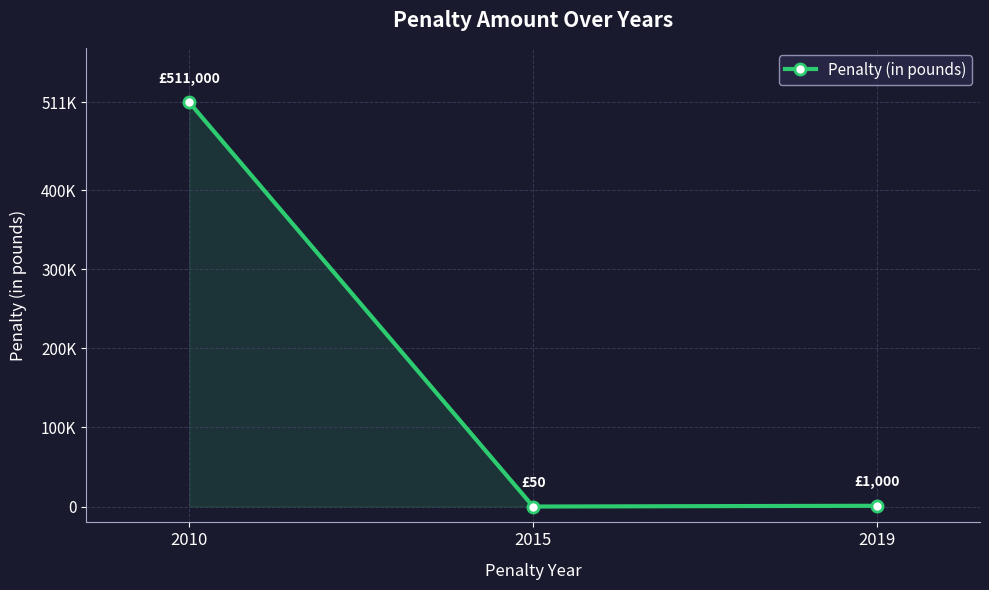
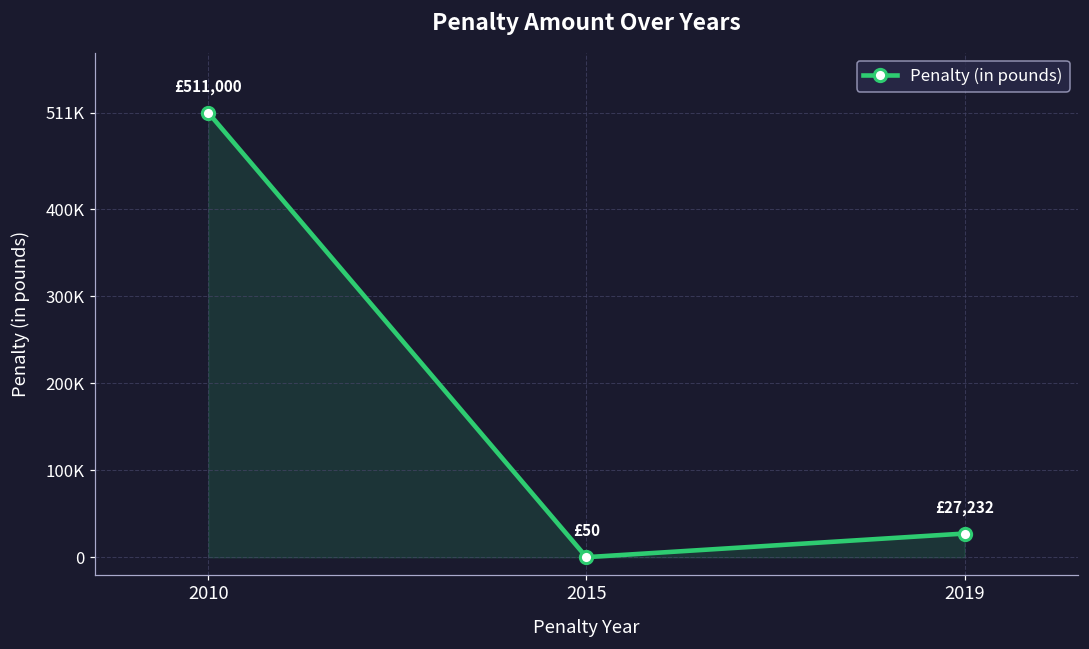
2019: £1,000 -> £27,232
